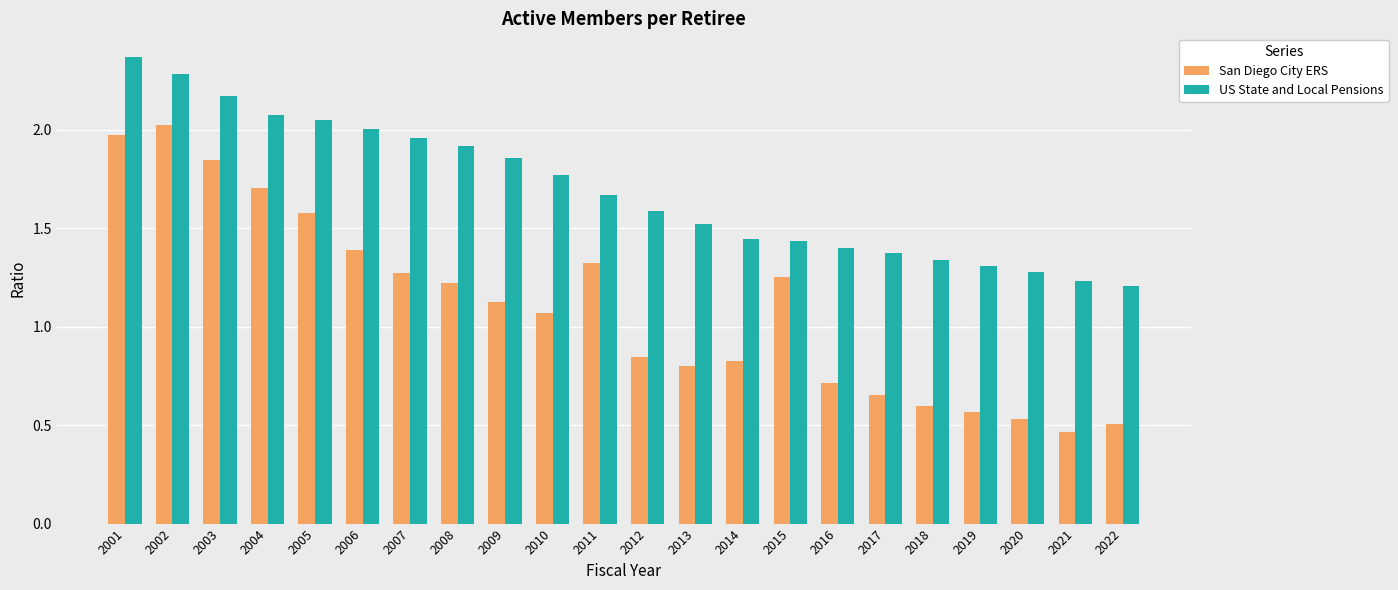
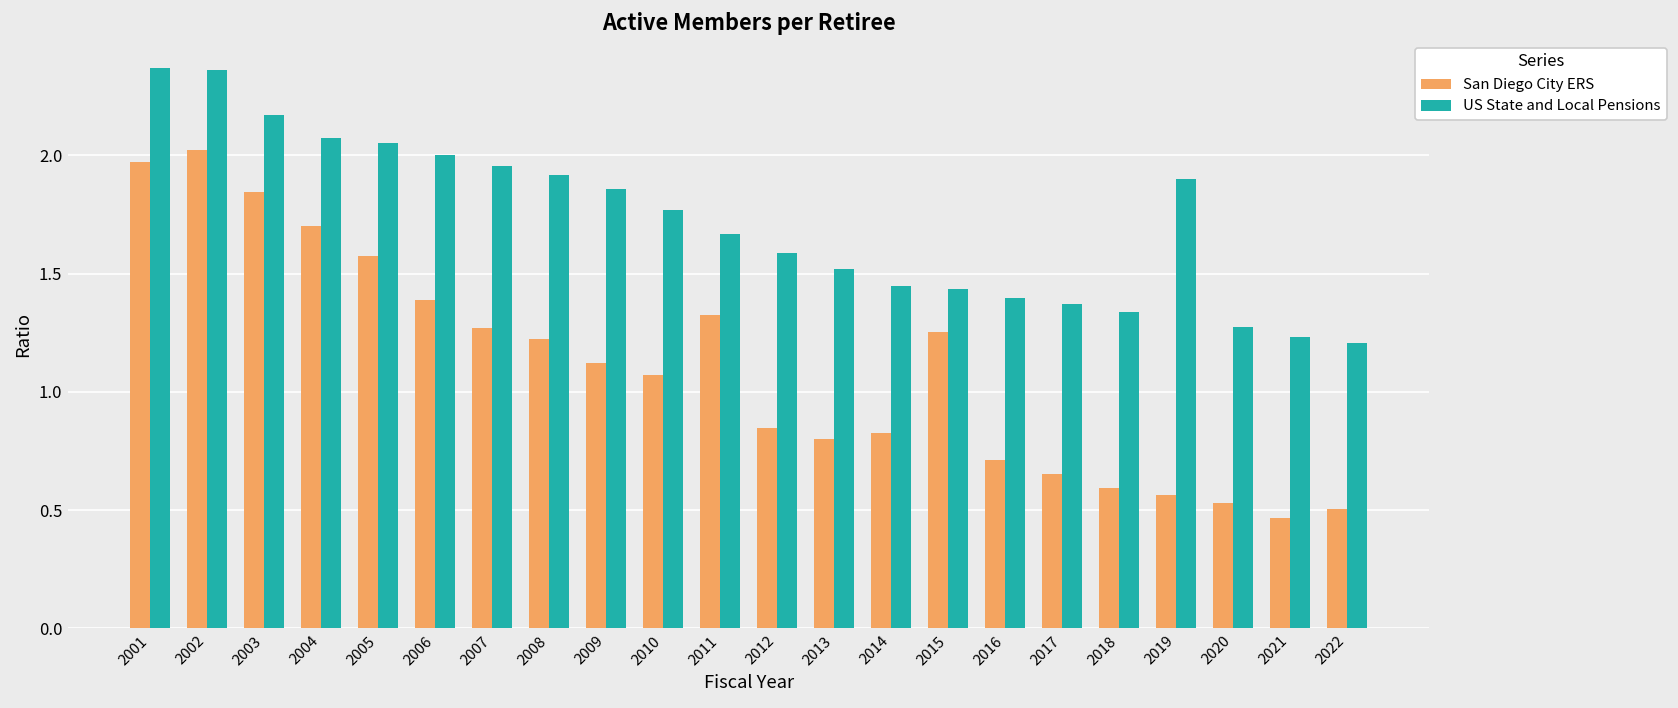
US State and Local Pensions, 2002: 2.28 -> 2.36
US State and Local Pensions, 2019: 1.31 -> 1.90
